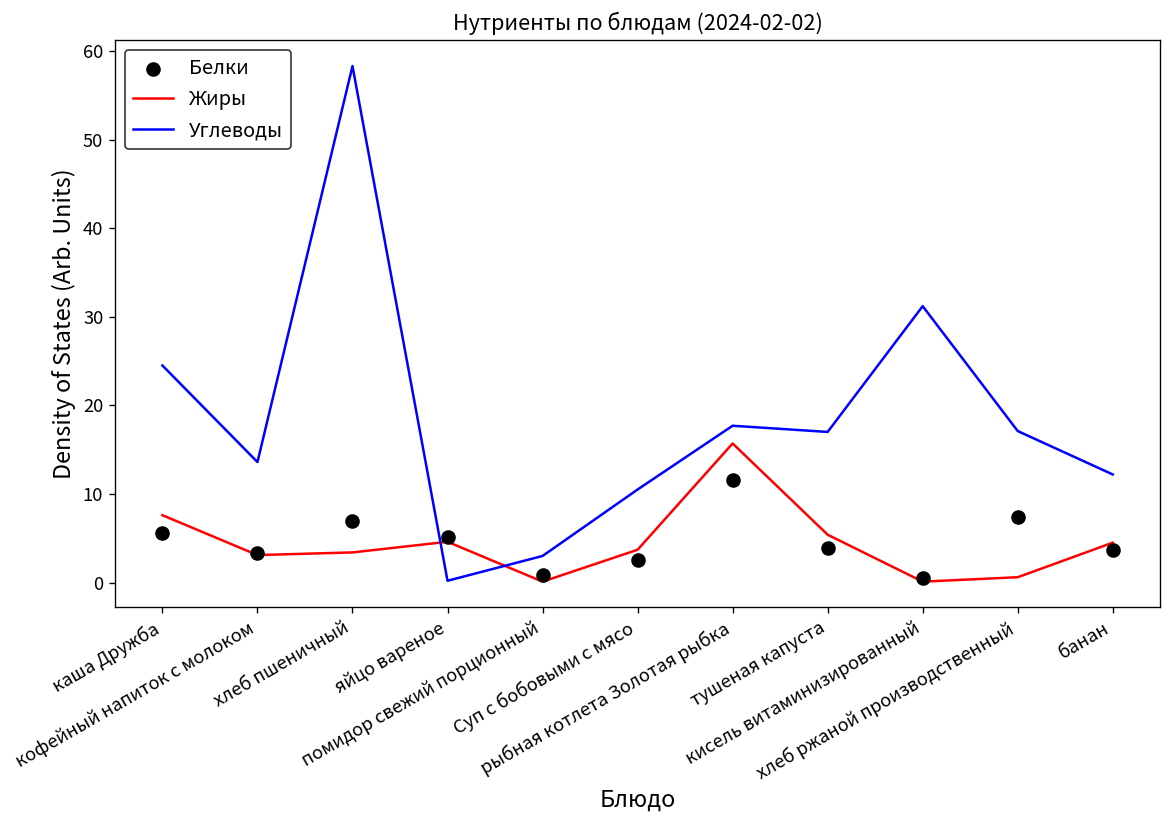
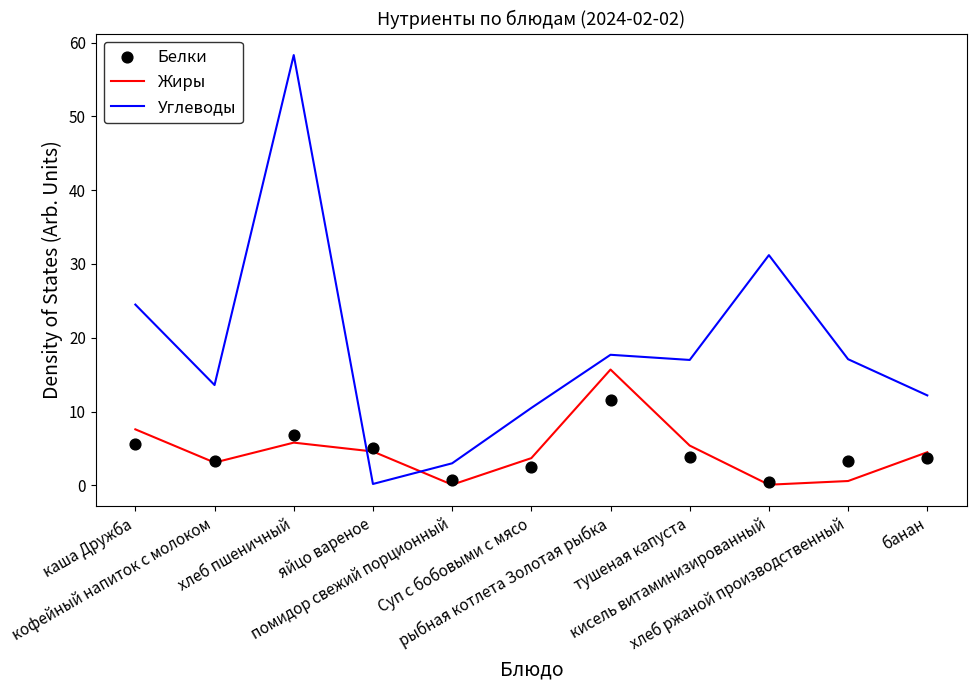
Жиры, хлеб пшеничный: 3 -> 6
Белки, хлеб ржаной производственный: 7 -> 3
